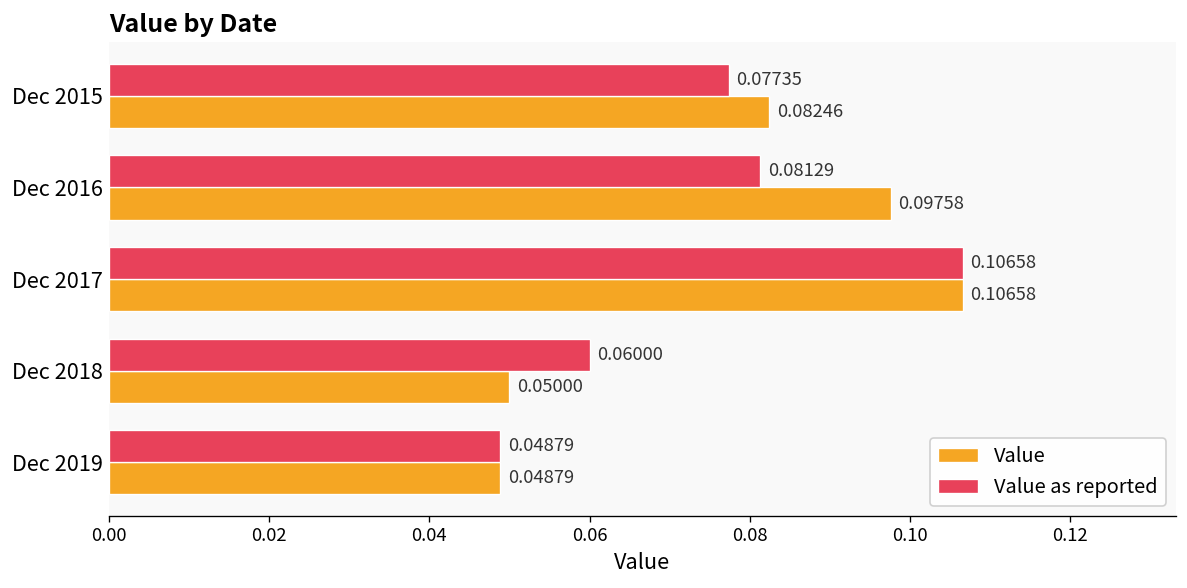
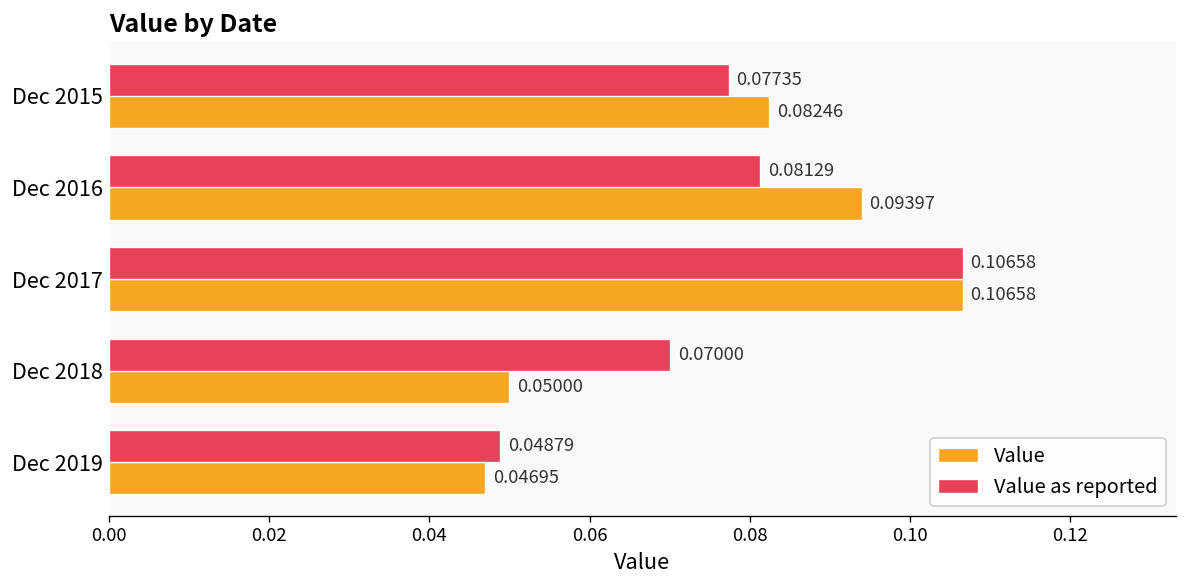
Value, Dec 2016: 0.09758 -> 0.09397
Value as reported, Dec 2018: 0.06000 -> 0.07000
Value, Dec 2019: 0.04879 -> 0.04695
